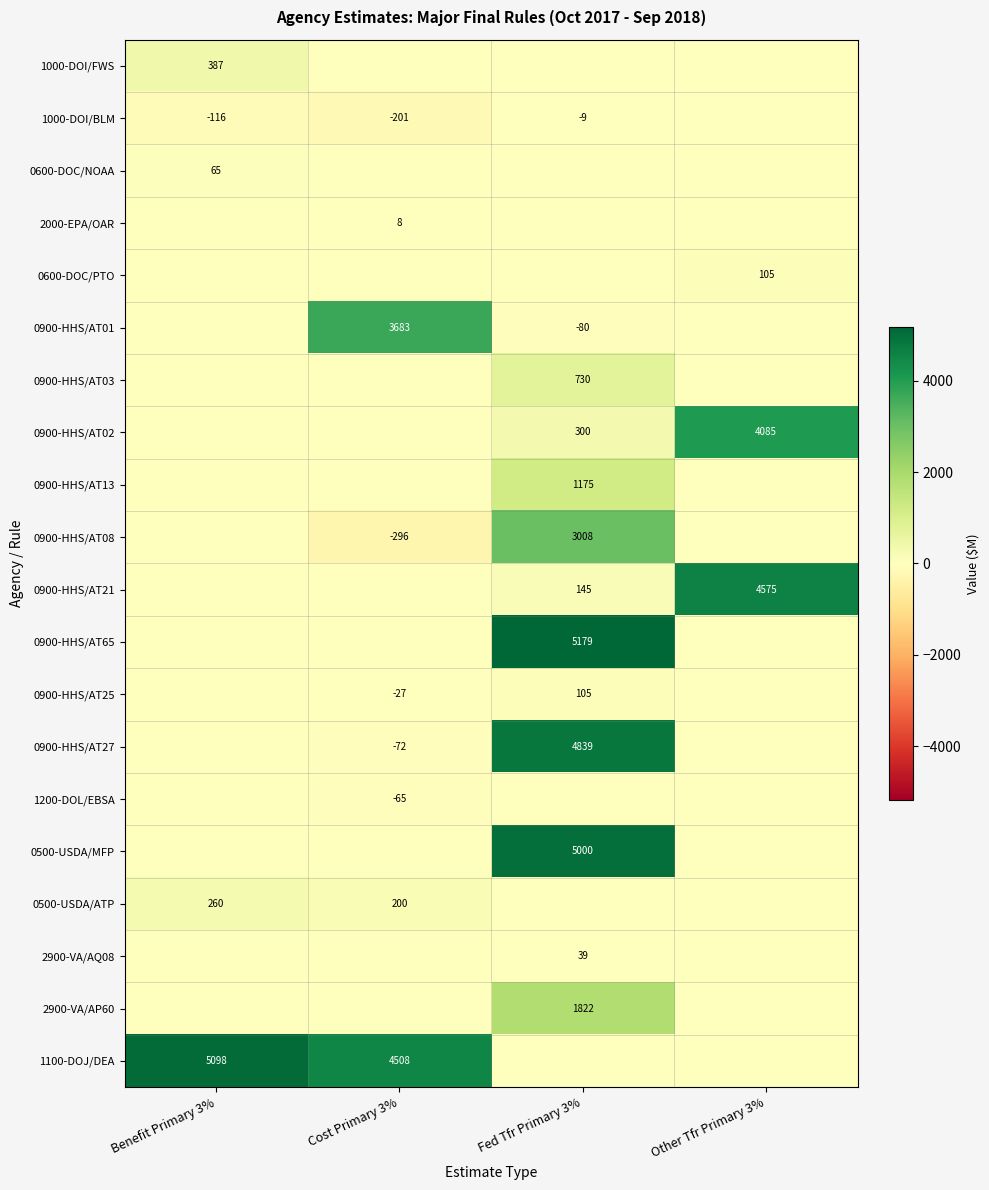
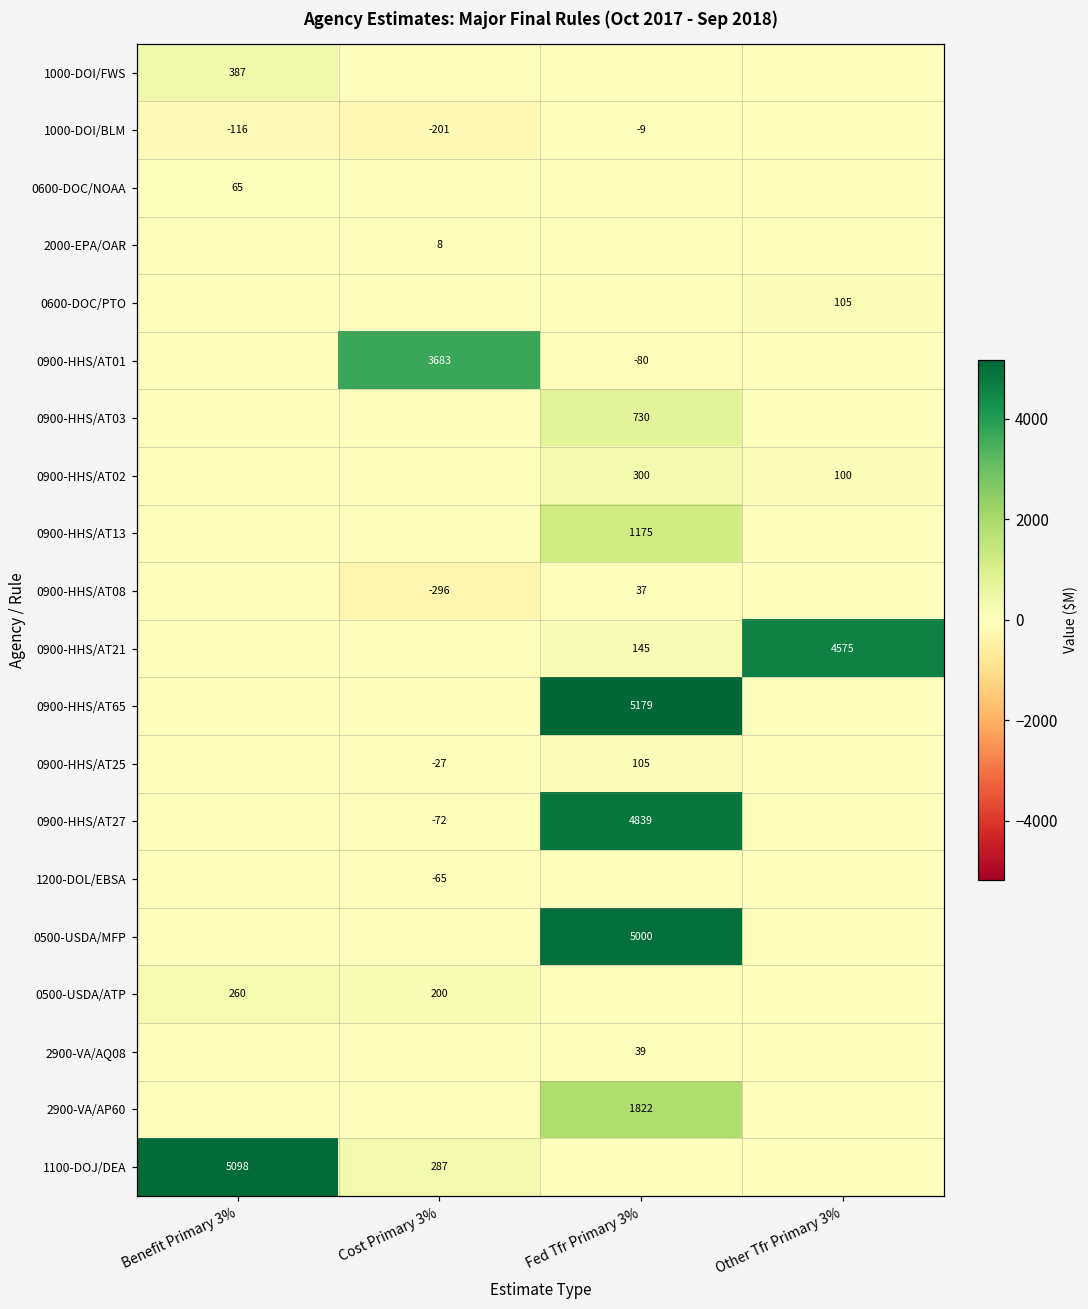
0900-HHS/AT02, Other Tfr Primary 3%: 4085 -> 100
0900-HHS/AT08, Fed Tfr Primary 3%: 3008 -> 37
1100-DOJ/DEA, Cost Primary 3%: 4508 -> 287
